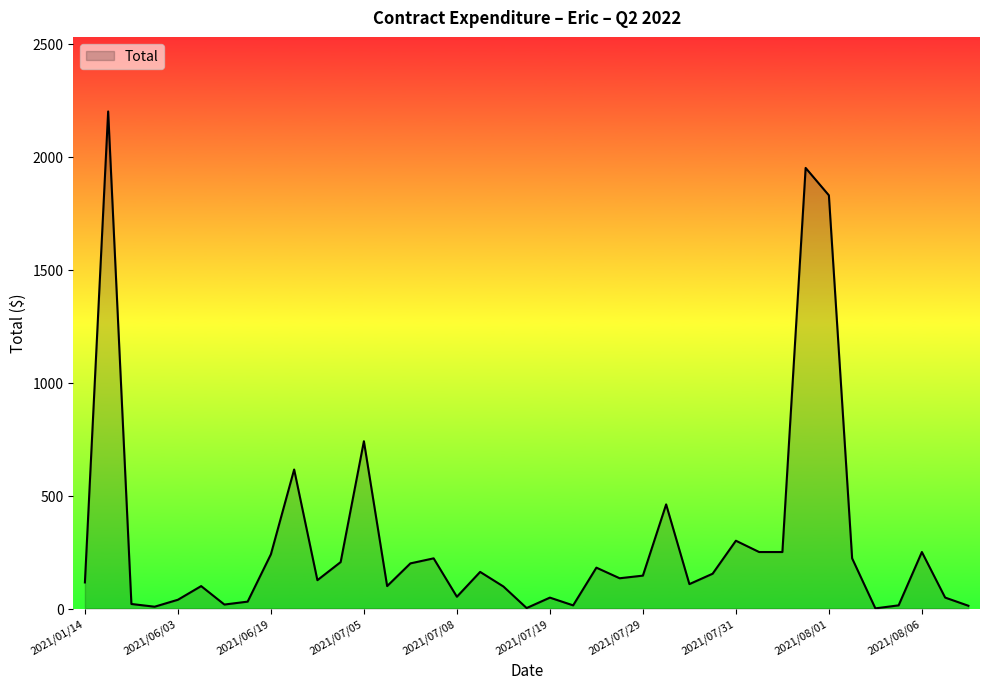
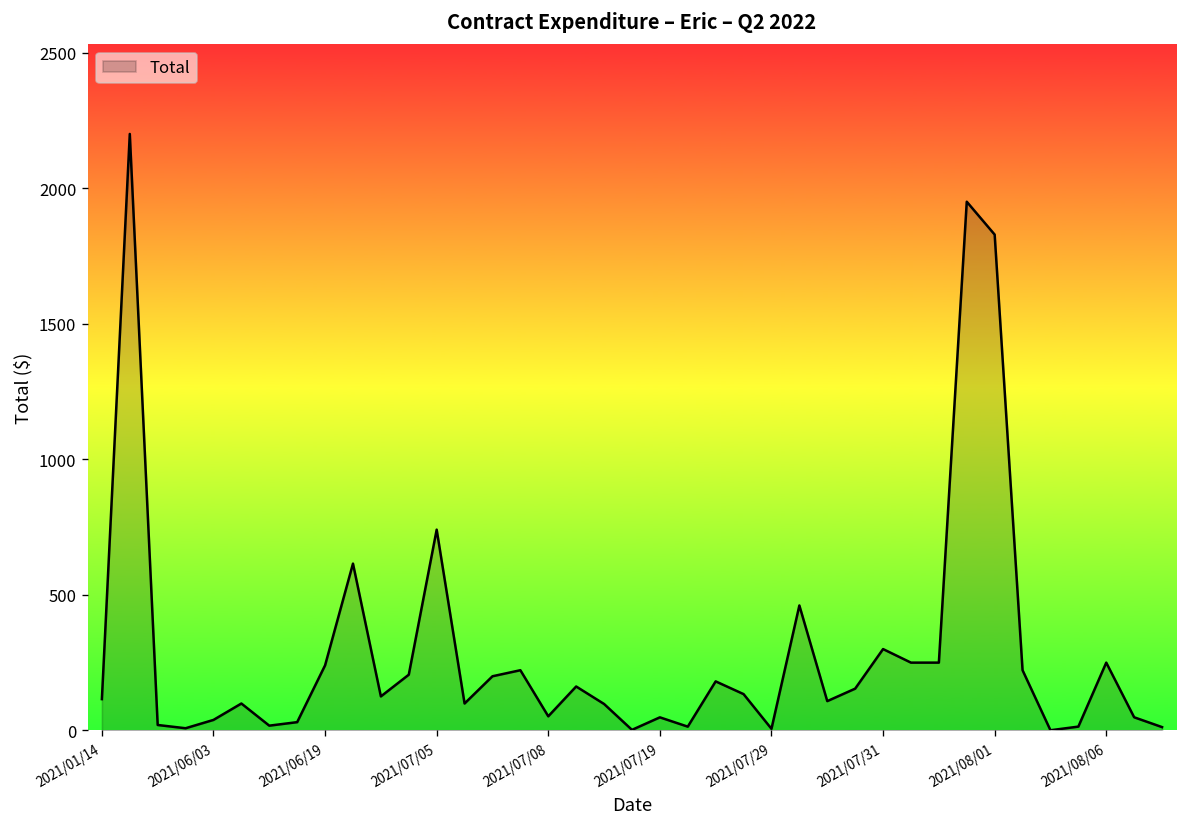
2021/07/29: 150 -> 10
